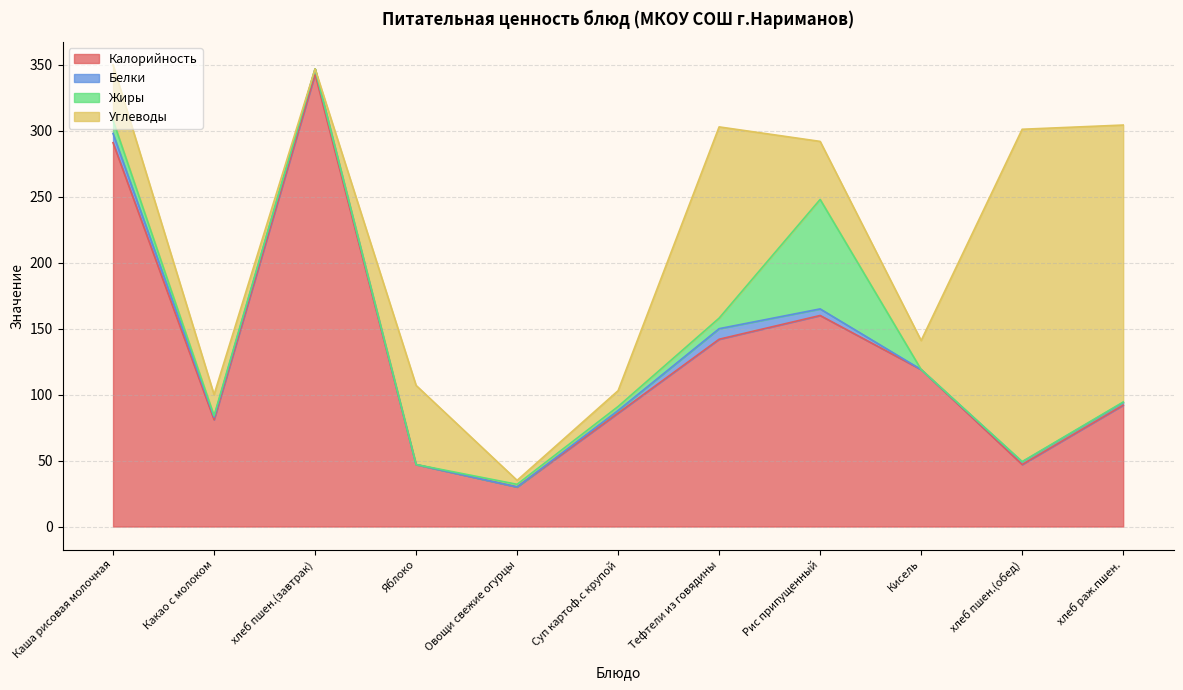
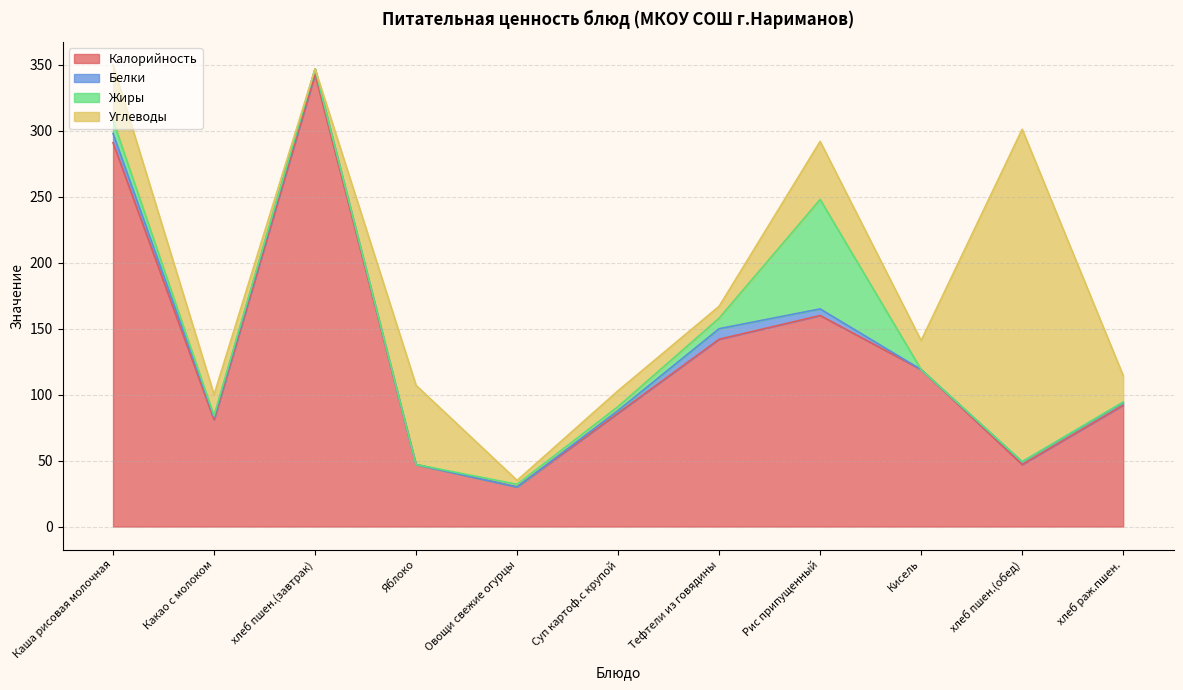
Углеводы, Тефтели из говядины: 145 -> 9
Углеводы, хлеб раж.пшен.: 210 -> 20
